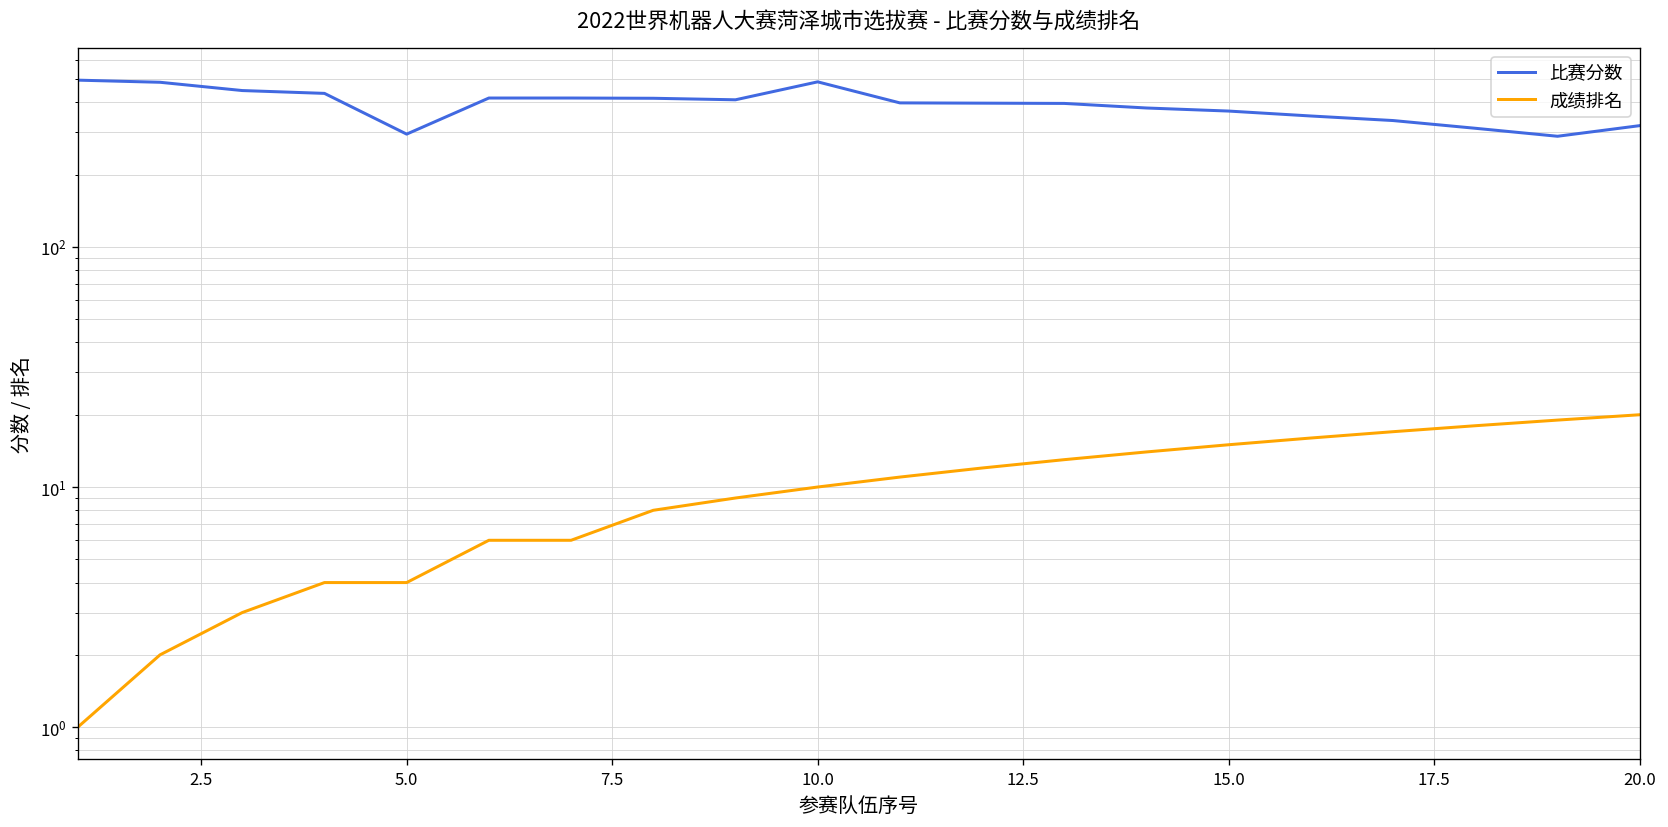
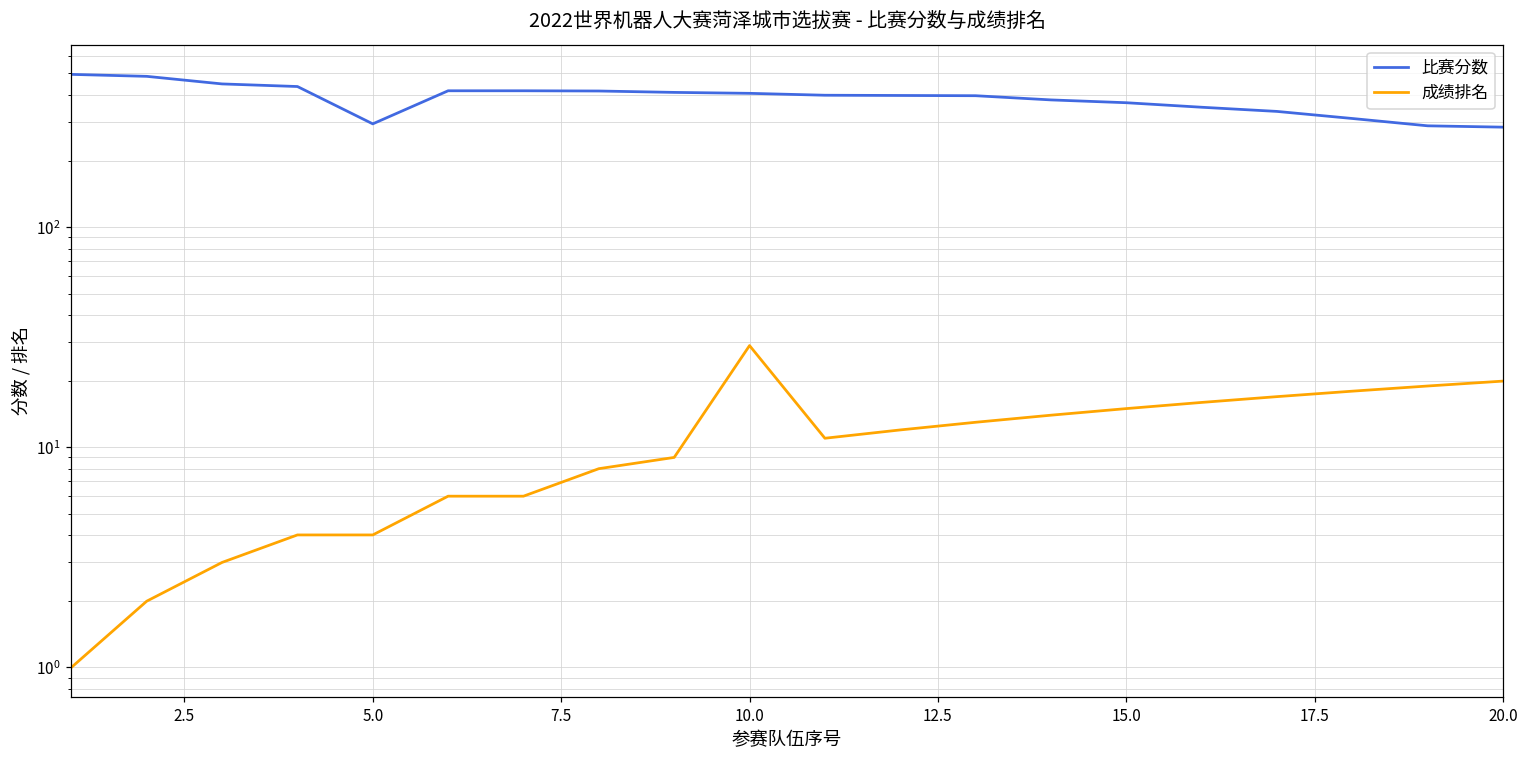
比赛分数, 10.0: 490 -> 410
成绩排名, 10.0: 10 -> 29
比赛分数, 20.0: 320 -> 290
